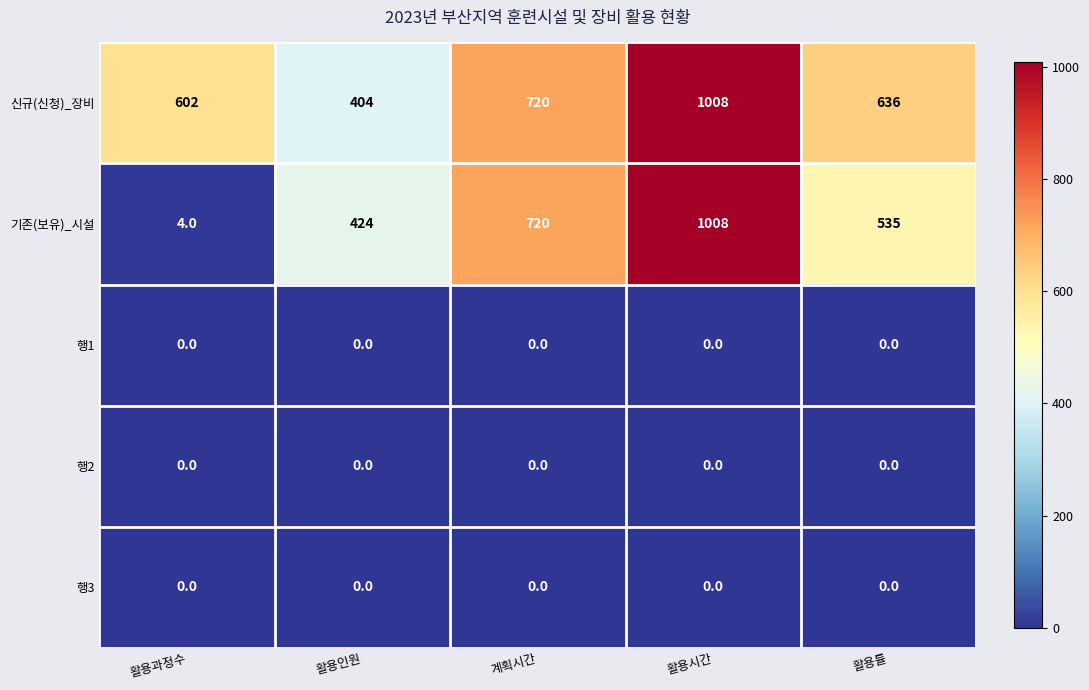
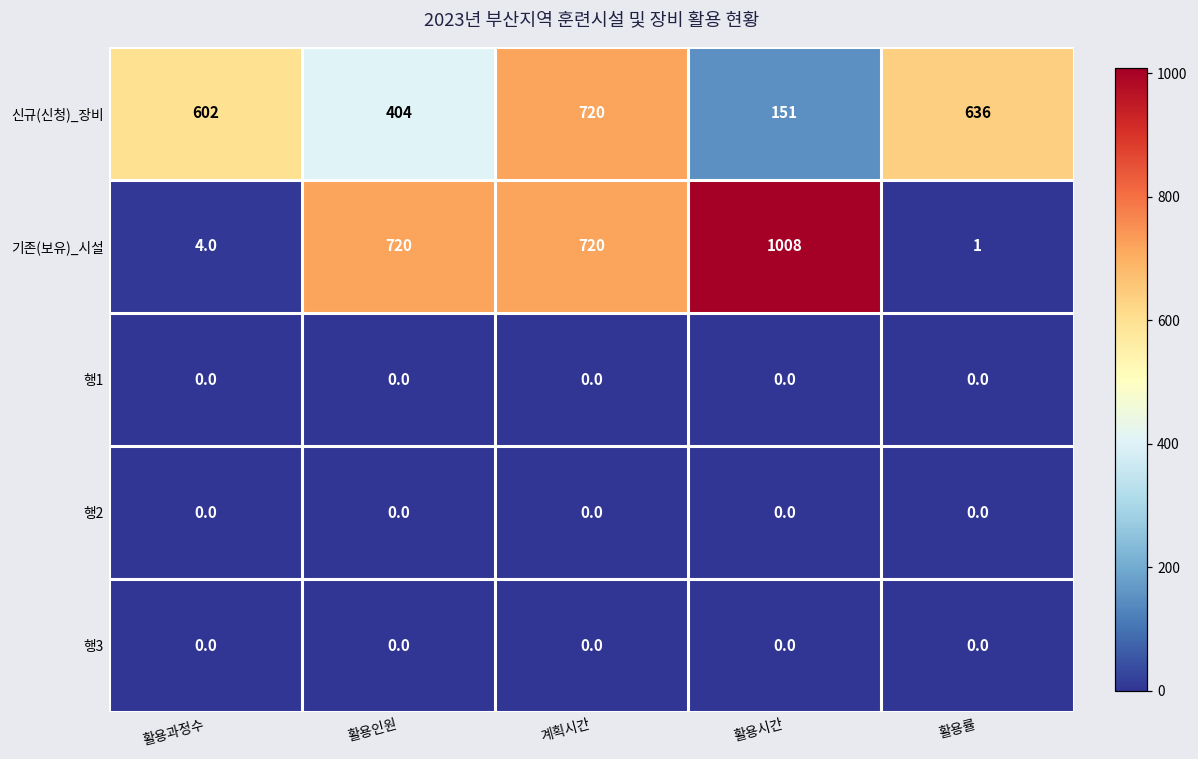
신규(신청)_장비, 활용시간: 1008 -> 151
기존(보유)_시설, 활용인원: 424 -> 720
기존(보유)_시설, 활용률: 535 -> 1
